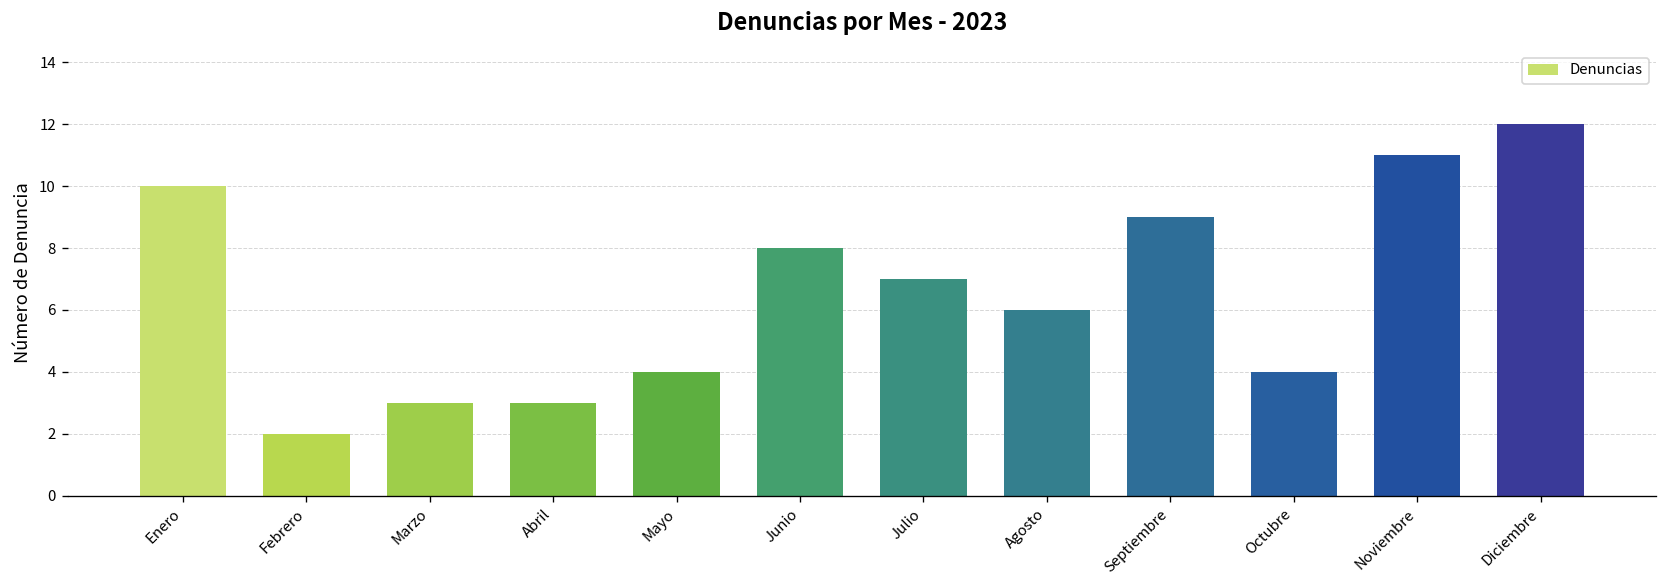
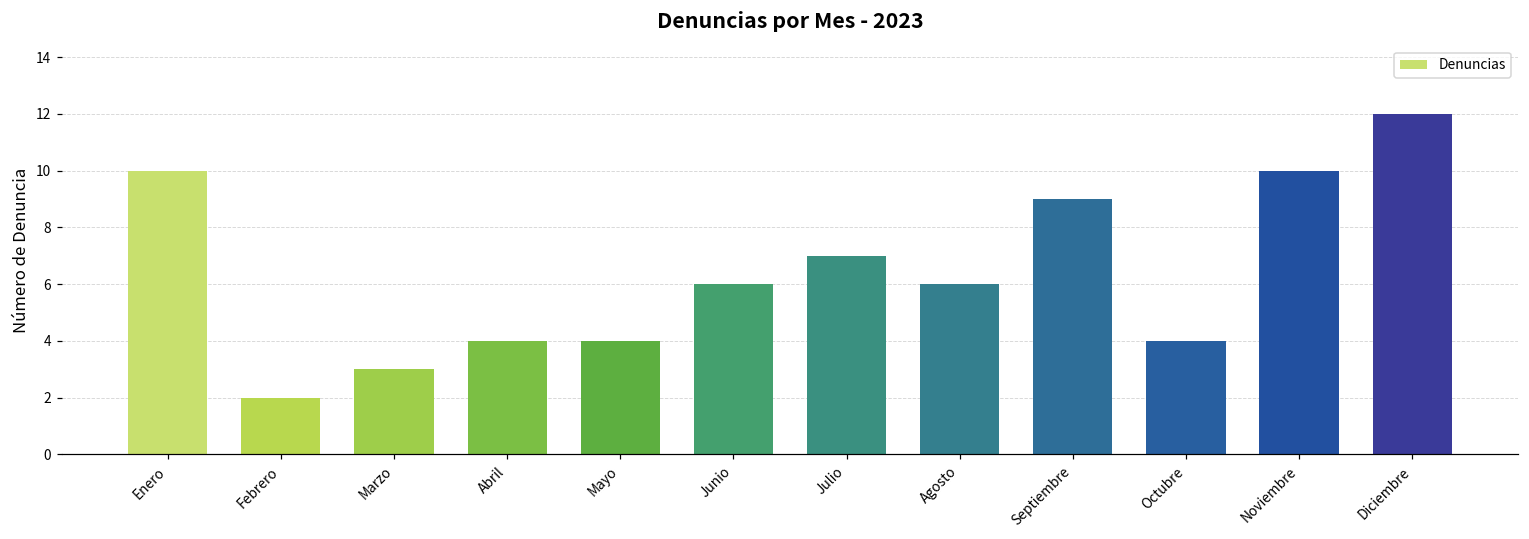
Abril: 3 -> 4
Junio: 8 -> 6
Noviembre: 11 -> 10
